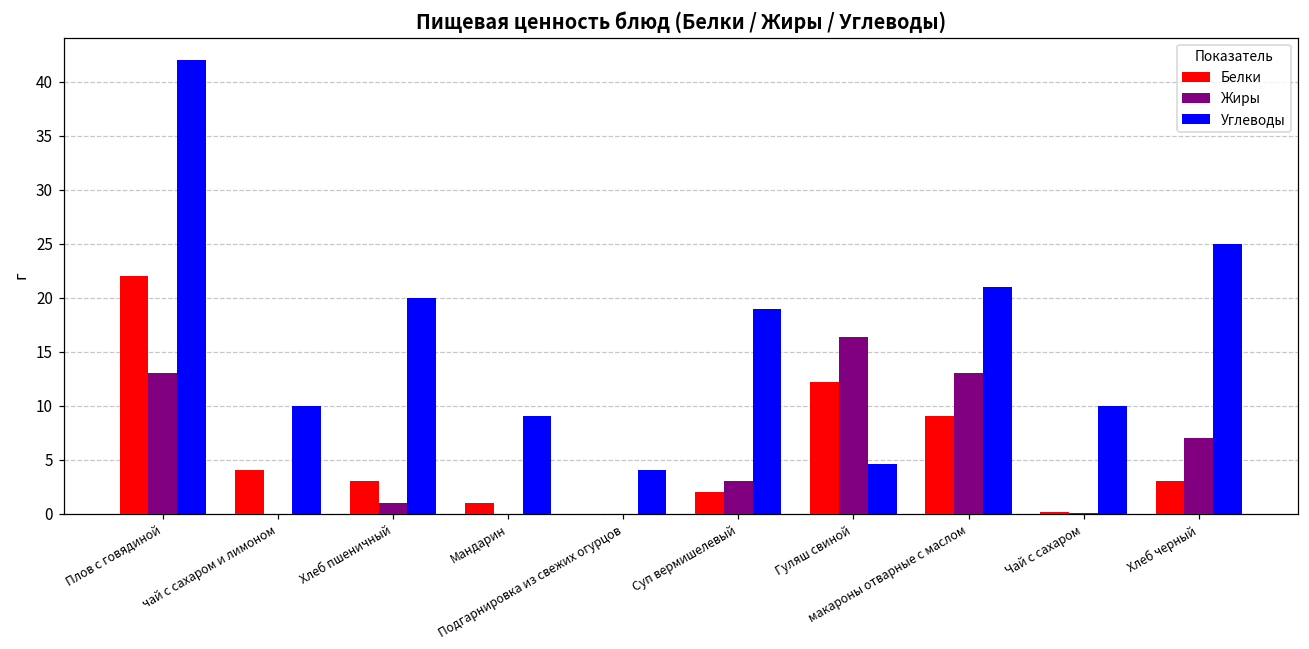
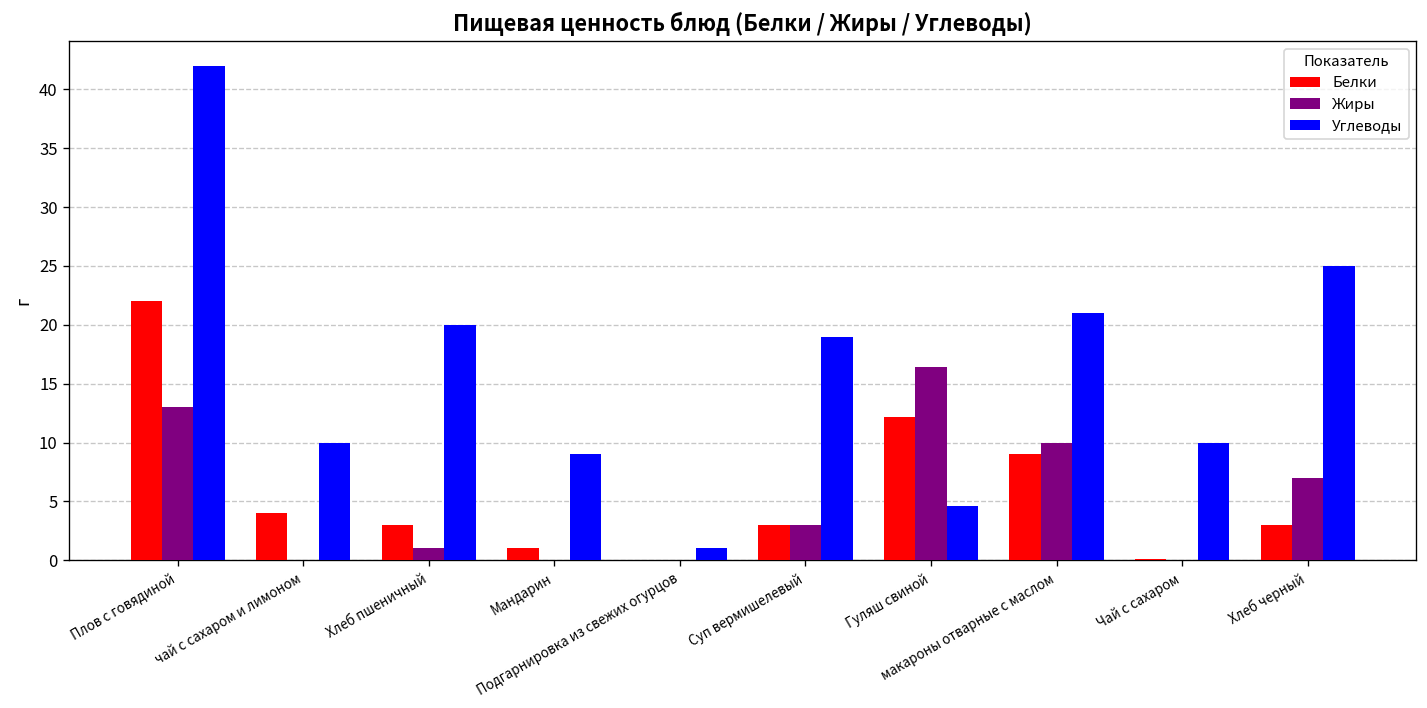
Углеводы, Подгарнировка из свежих огурцов: 4 -> 1
Белки, Суп вермишелевый: 2 -> 3
Жиры, макароны отварные с маслом: 13 -> 10
